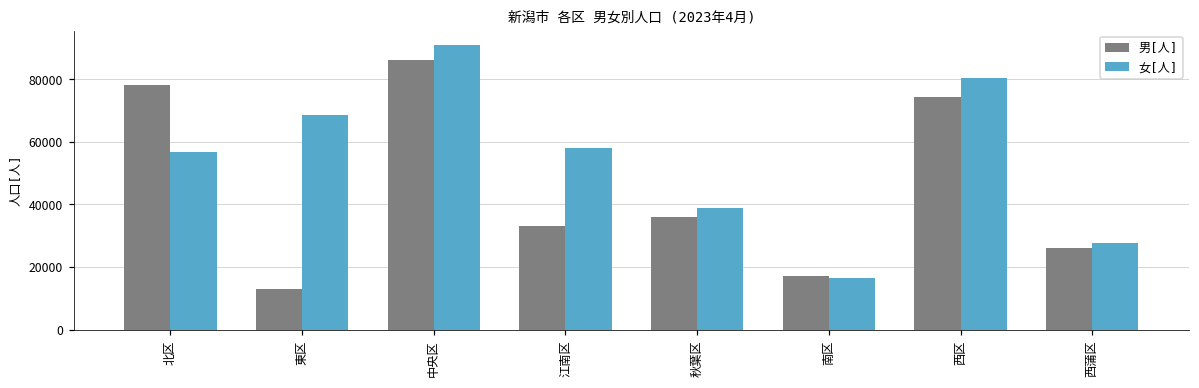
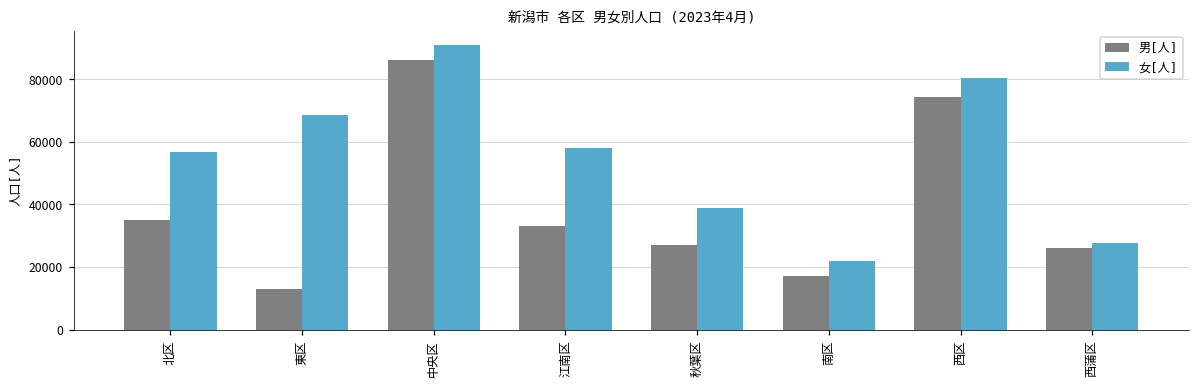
男[人], 北区: 78000 -> 35000
男[人], 秋葉区: 36000 -> 27000
女[人], 南区: 16000 -> 22000
